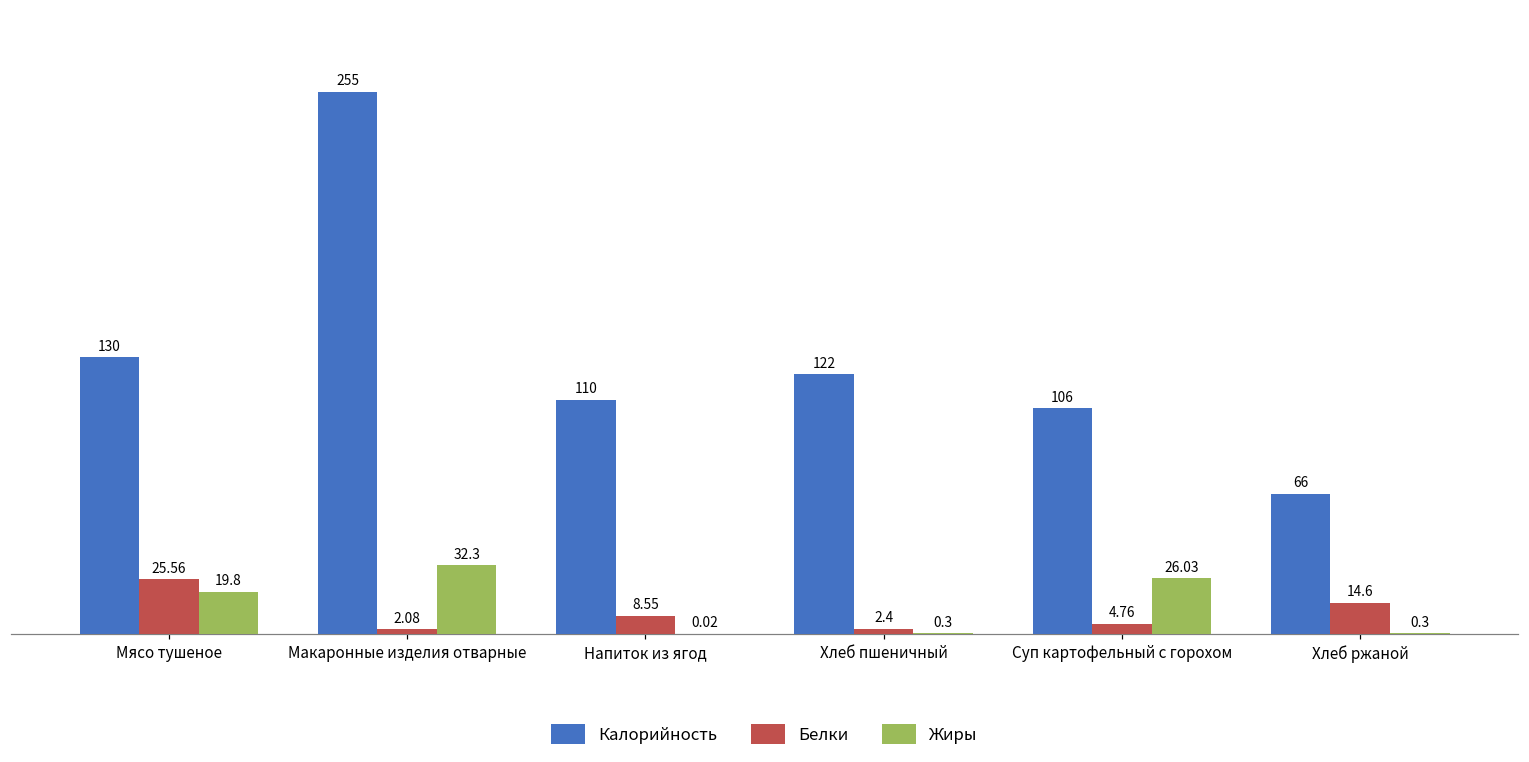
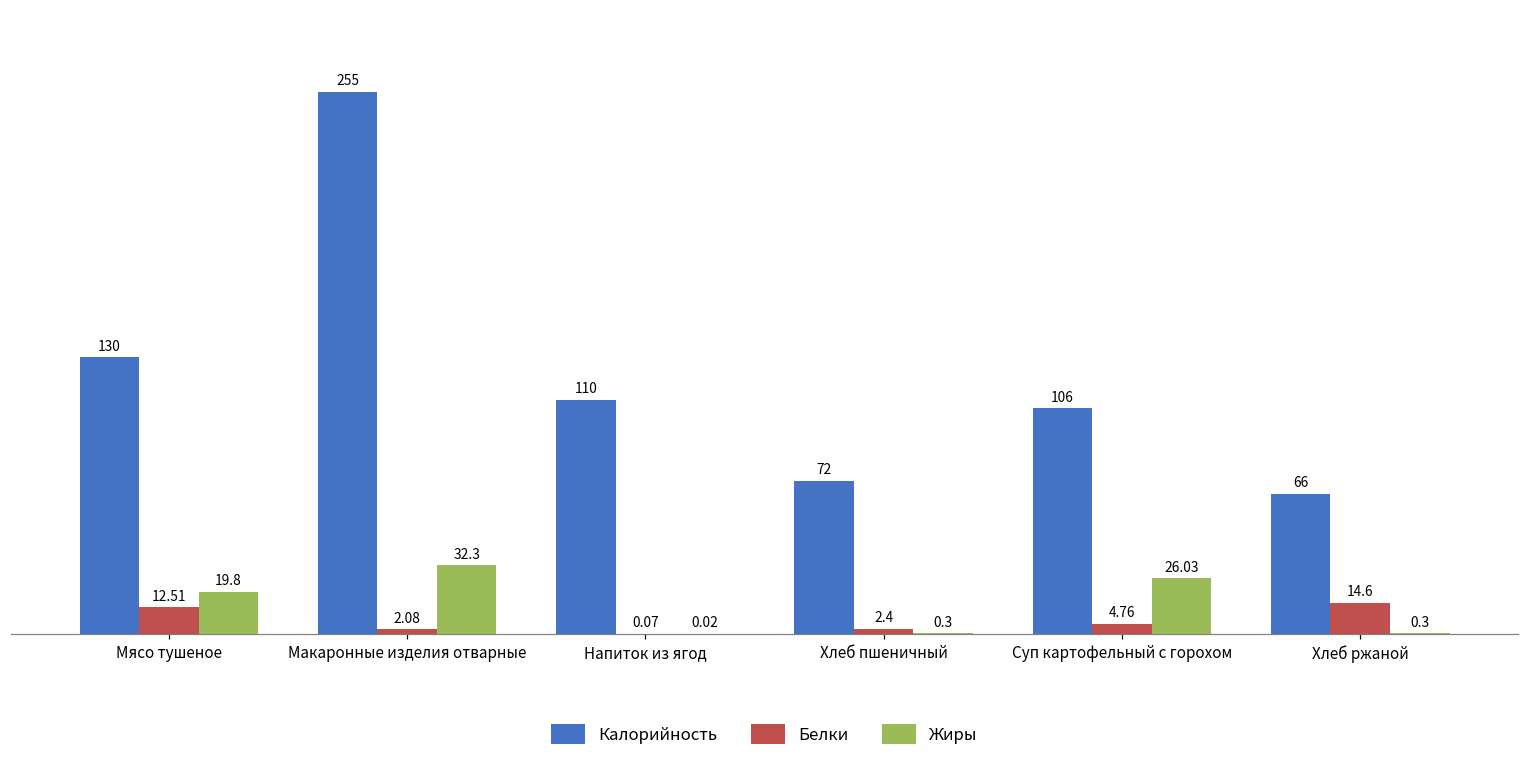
Белки, Мясо тушеное: 25.56 -> 12.51
Белки, Напиток из ягод: 8.55 -> 0.07
Калорийность, Хлеб пшеничный: 122 -> 72
